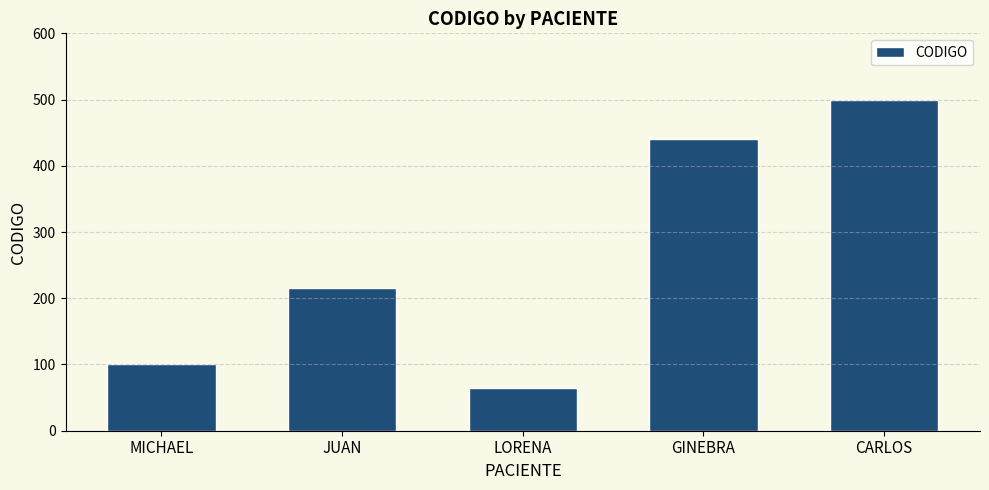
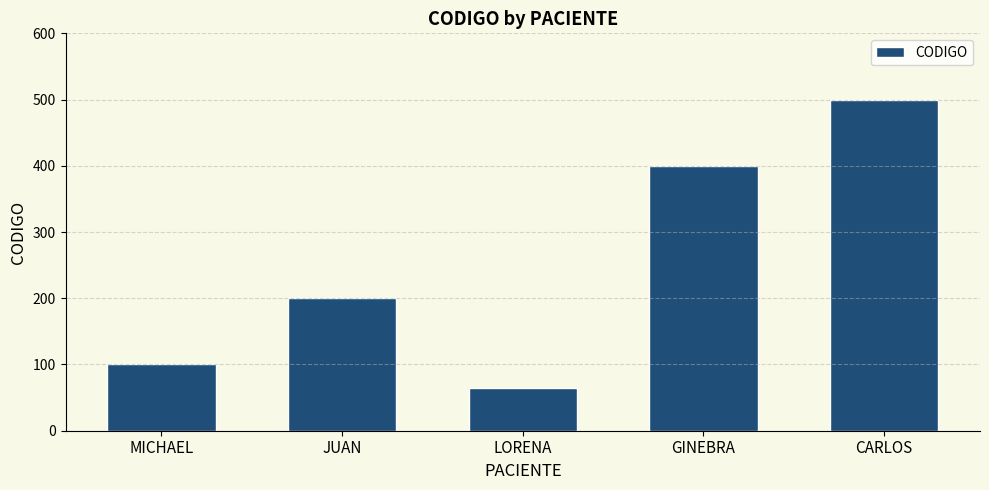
JUAN: 220 -> 200
GINEBRA: 440 -> 400
